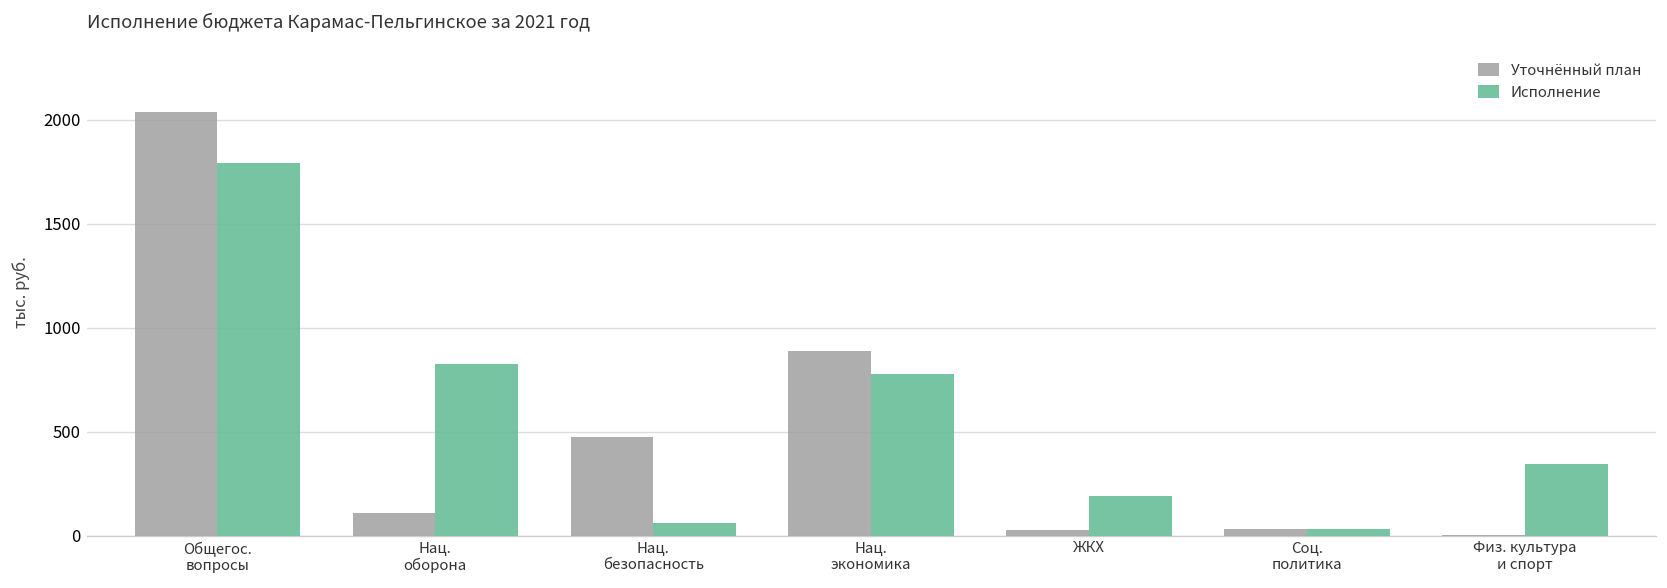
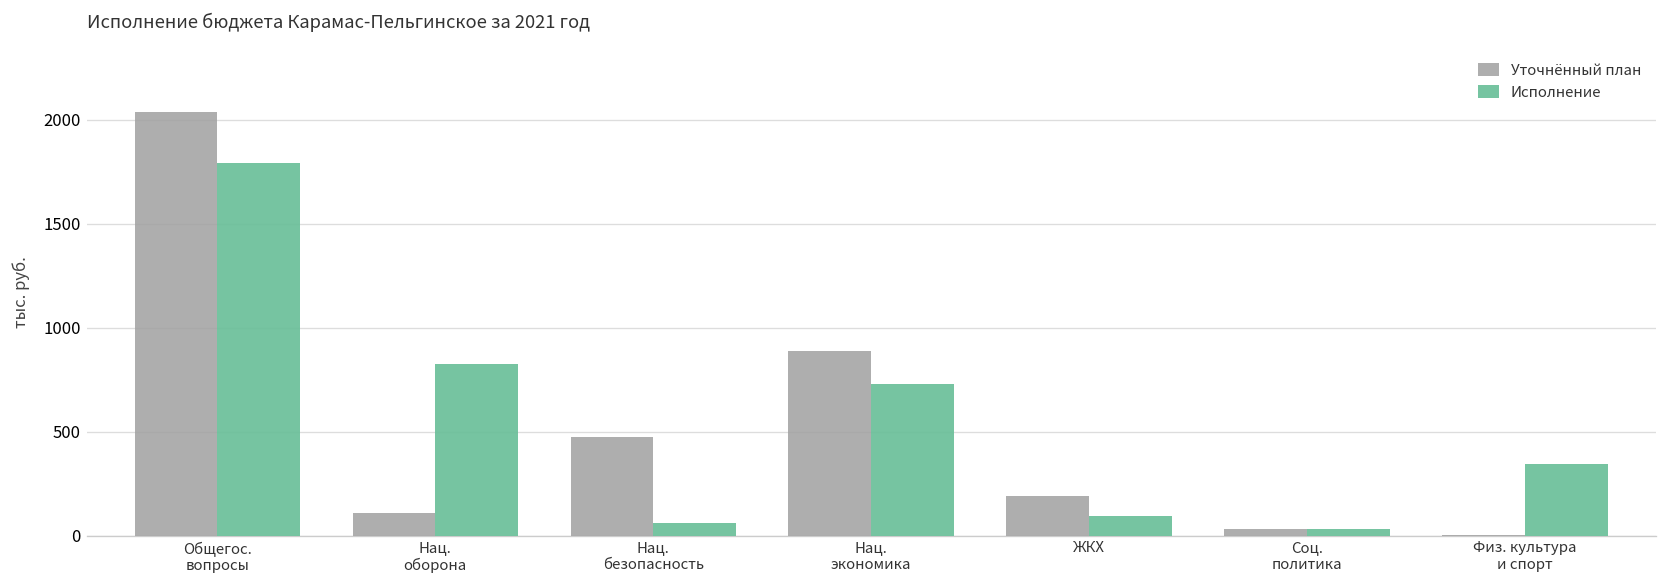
Исполнение, Нац. экономика: 780 -> 730
Уточнённый план, ЖКХ: 20 -> 190
Исполнение, ЖКХ: 190 -> 90
